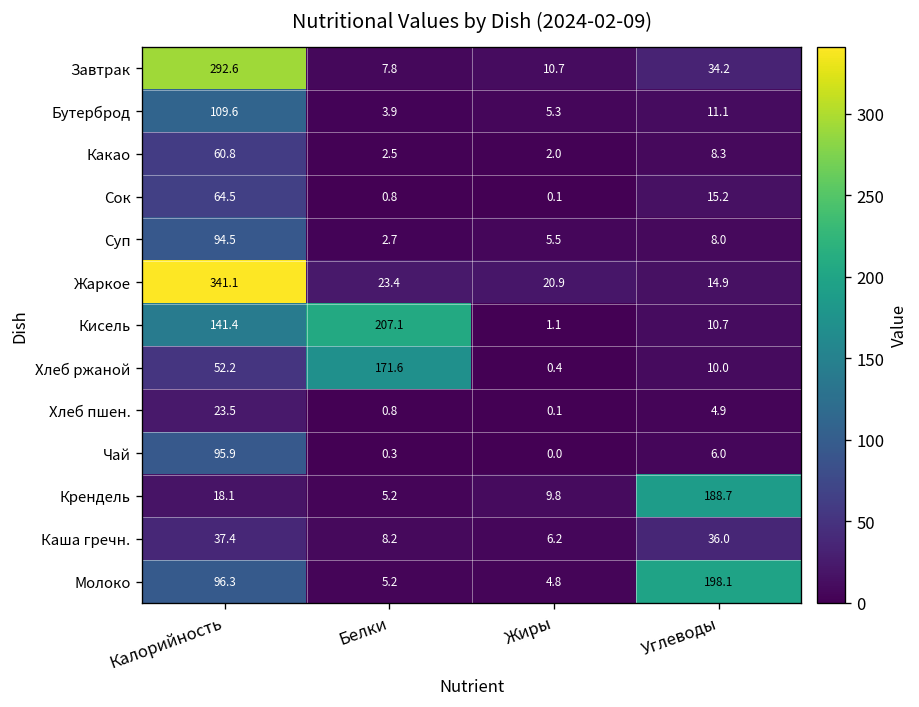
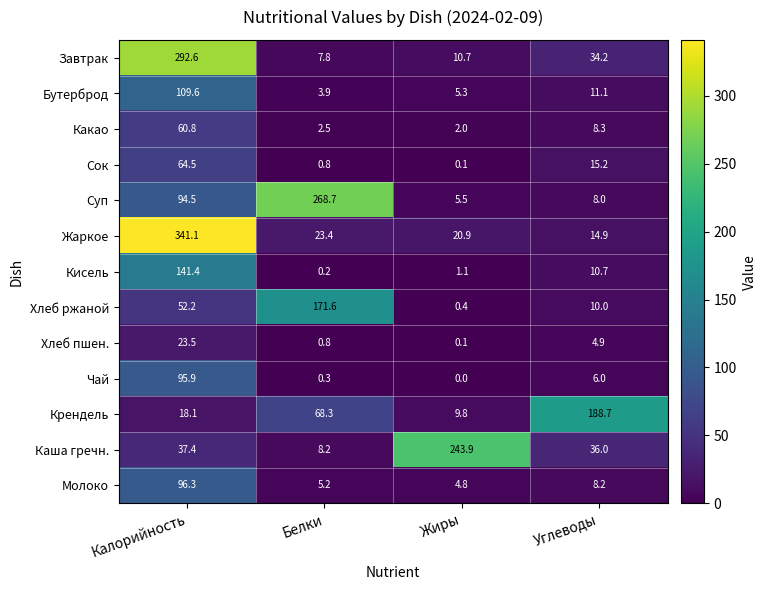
Суп, Белки: 2.7 -> 268.7
Кисель, Белки: 207.1 -> 0.2
Крендель, Белки: 5.2 -> 68.3
Каша гречн., Жиры: 6.2 -> 243.9
Молоко, Углеводы: 198.1 -> 8.2
